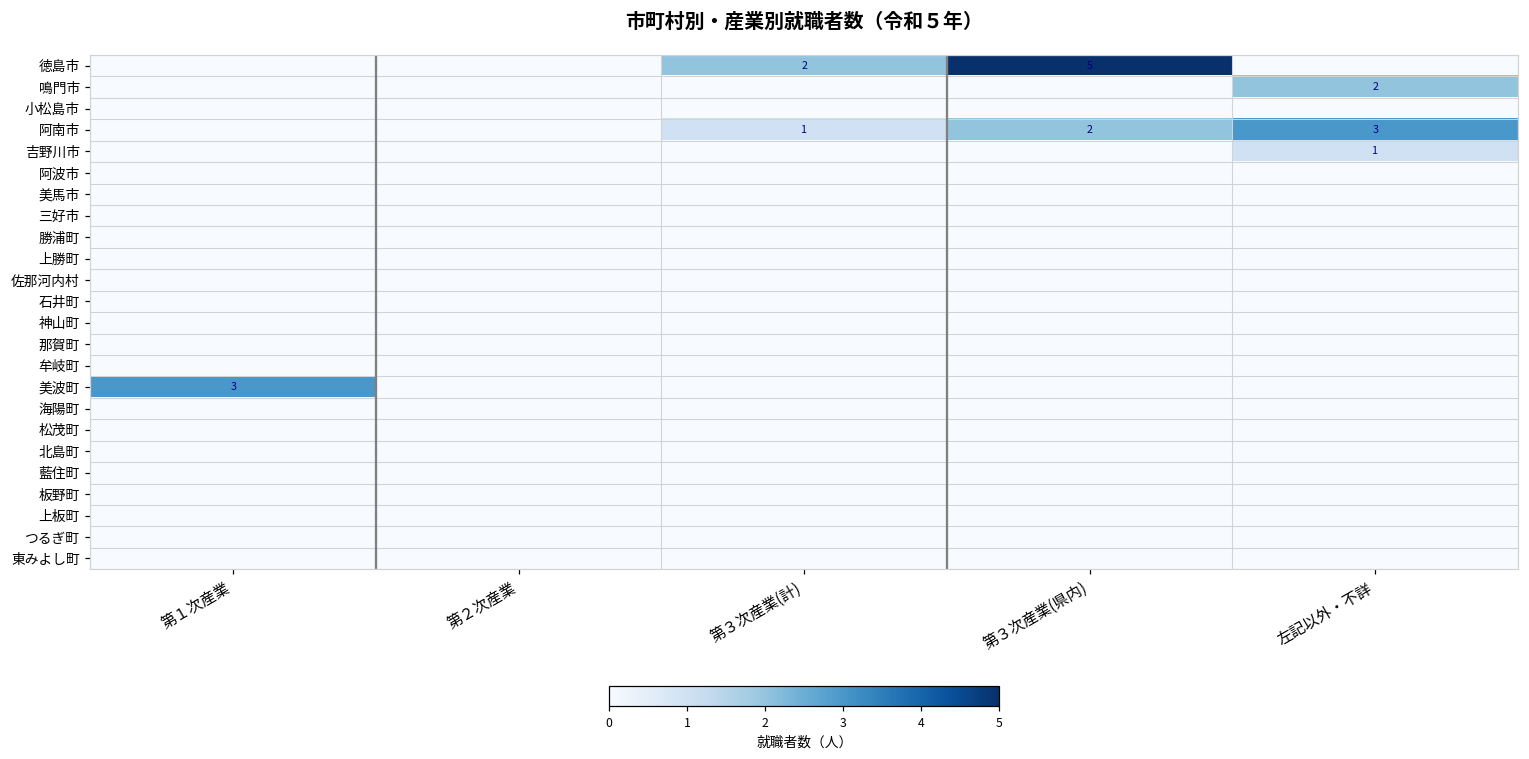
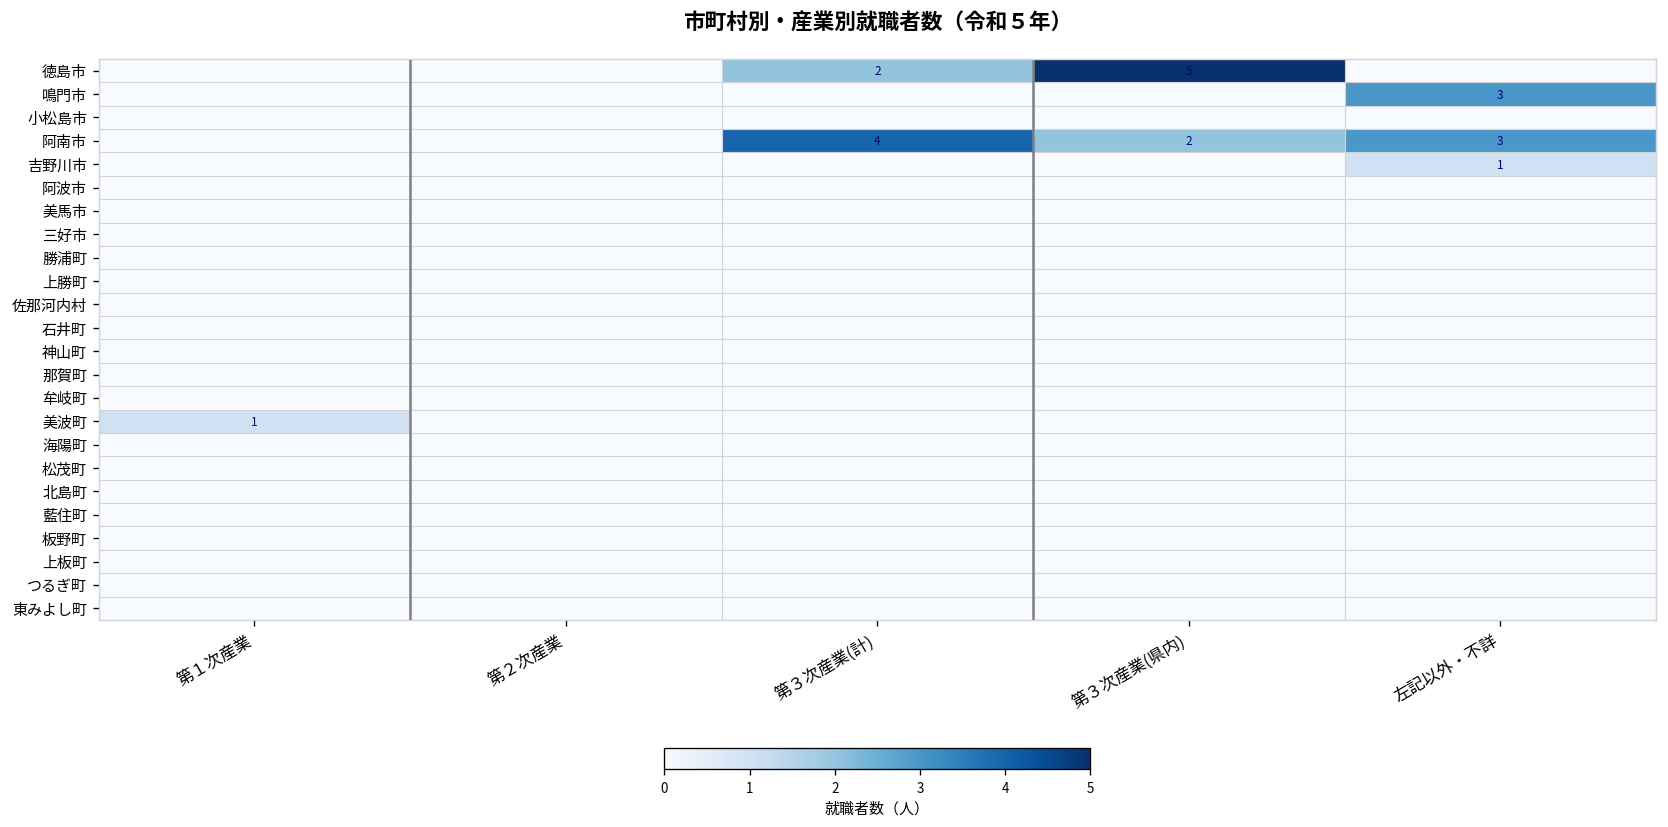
鳴門市, 左記以外・不詳: 2 -> 3
阿南市, 第３次産業(計): 1 -> 4
美波町, 第１次産業: 3 -> 1
